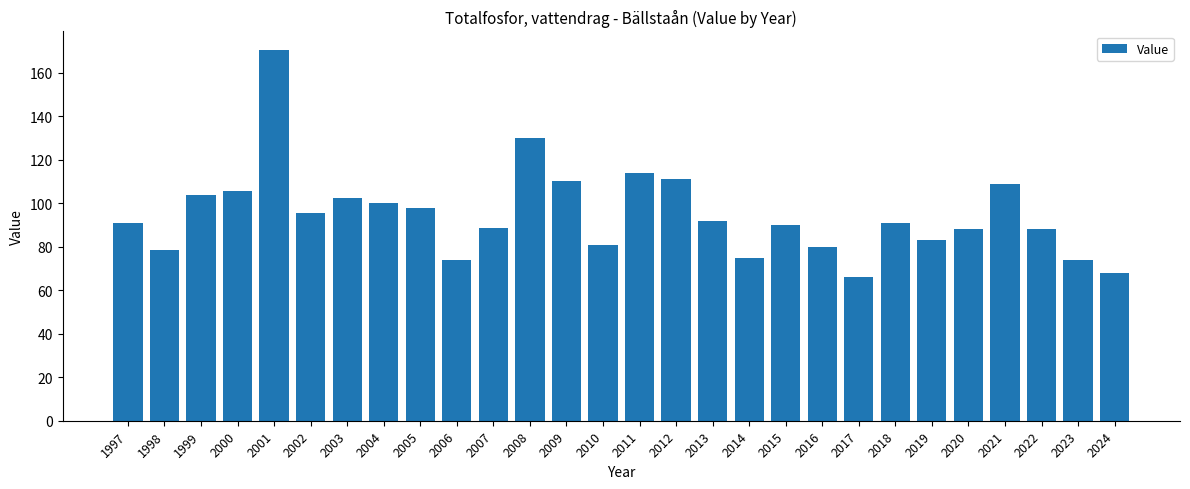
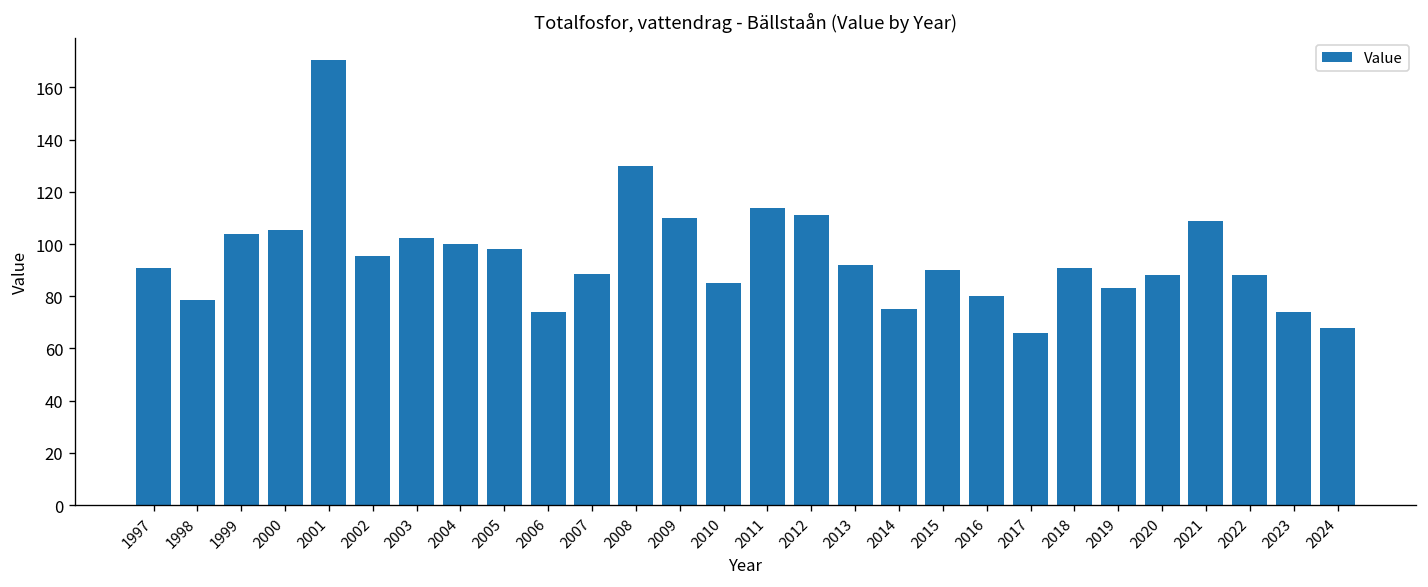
2010: 81 -> 85
